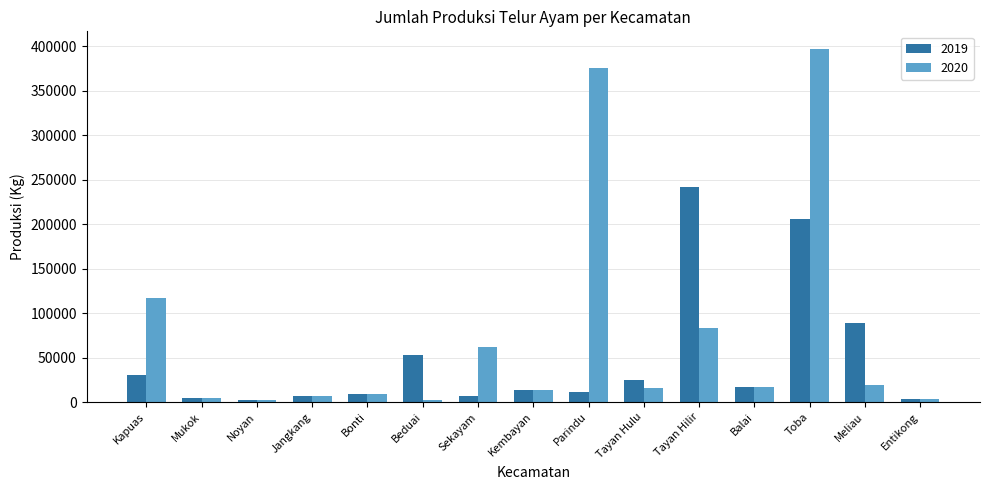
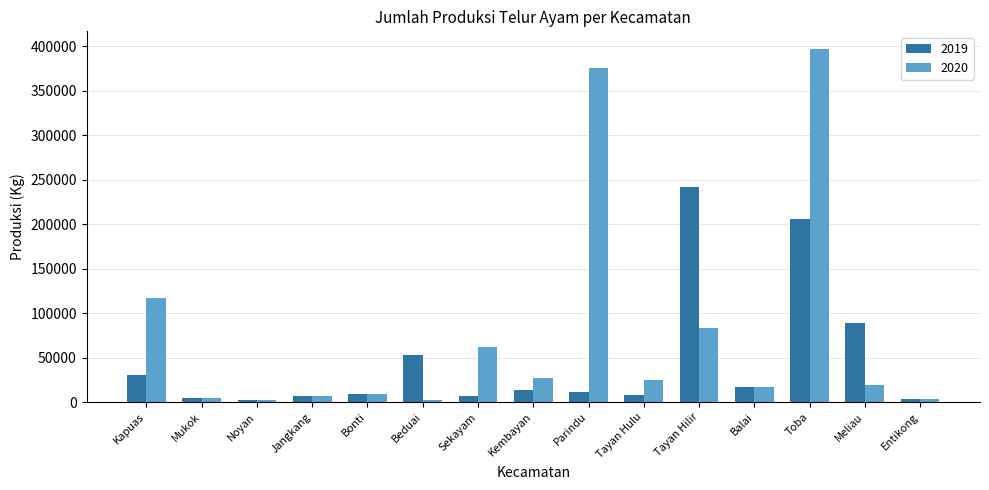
2020, Kembayan: 10000 -> 30000
2019, Tayan Hulu: 20000 -> 10000
2020, Tayan Hulu: 15000 -> 25000
